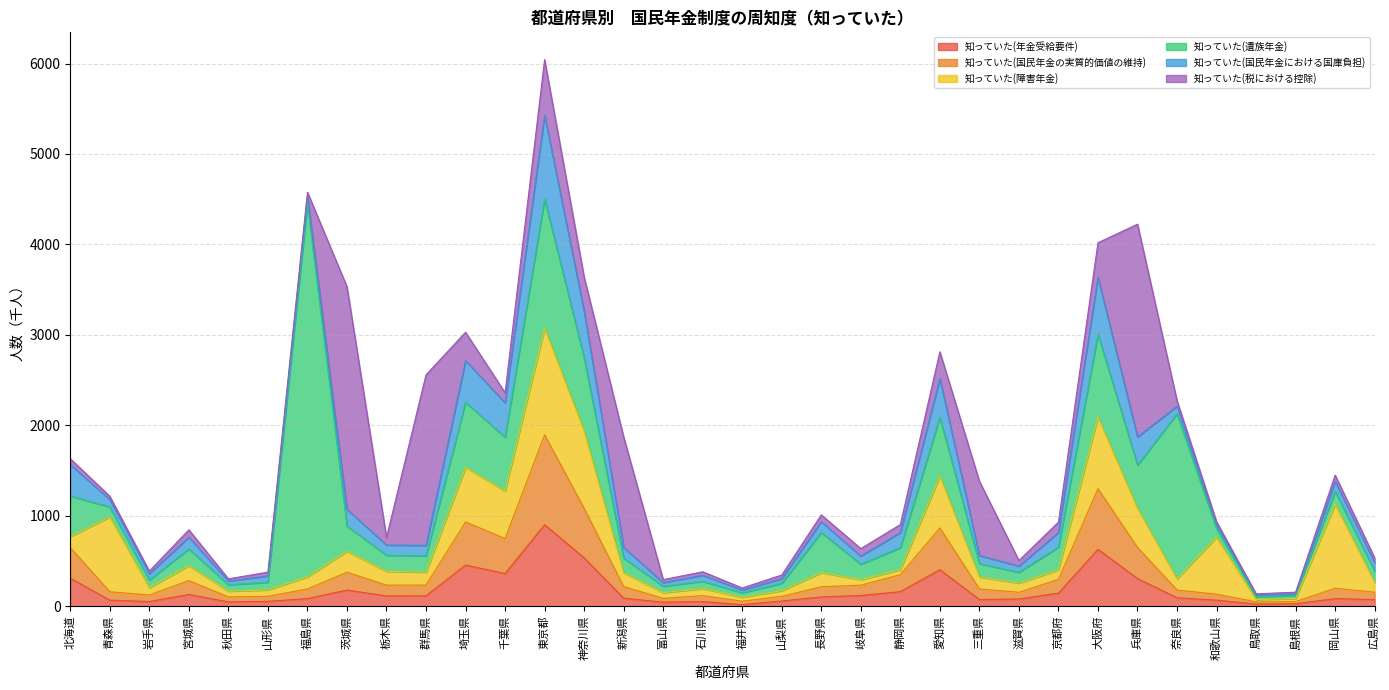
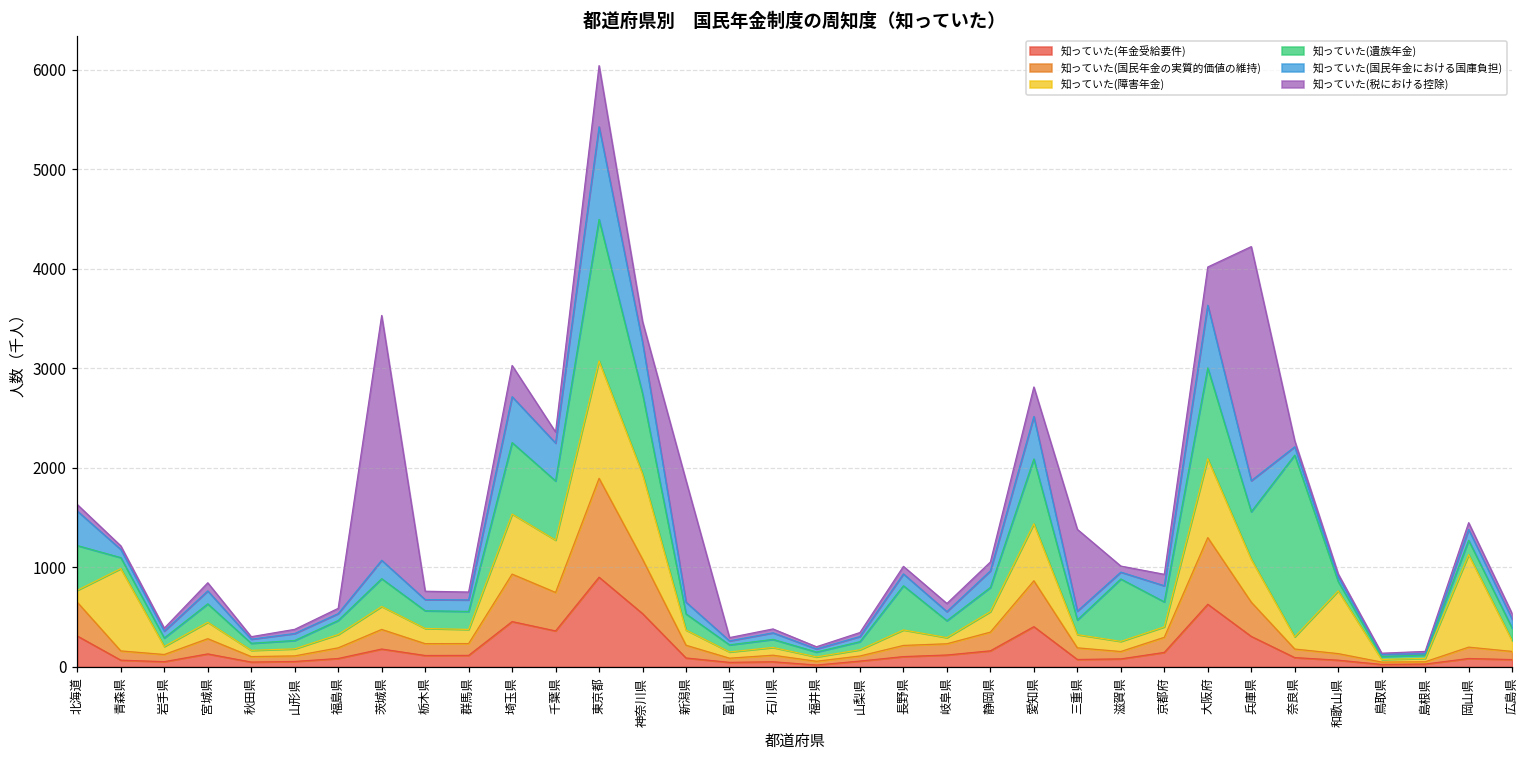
知っていた(遺族年金), 福島県: 4100 -> 100
知っていた(税における控除), 群馬県: 1900 -> 100
知っていた(税における控除), 神奈川県: 400 -> 200
知っていた(障害年金), 静岡県: 100 -> 200
知っていた(遺族年金), 滋賀県: 100 -> 600
